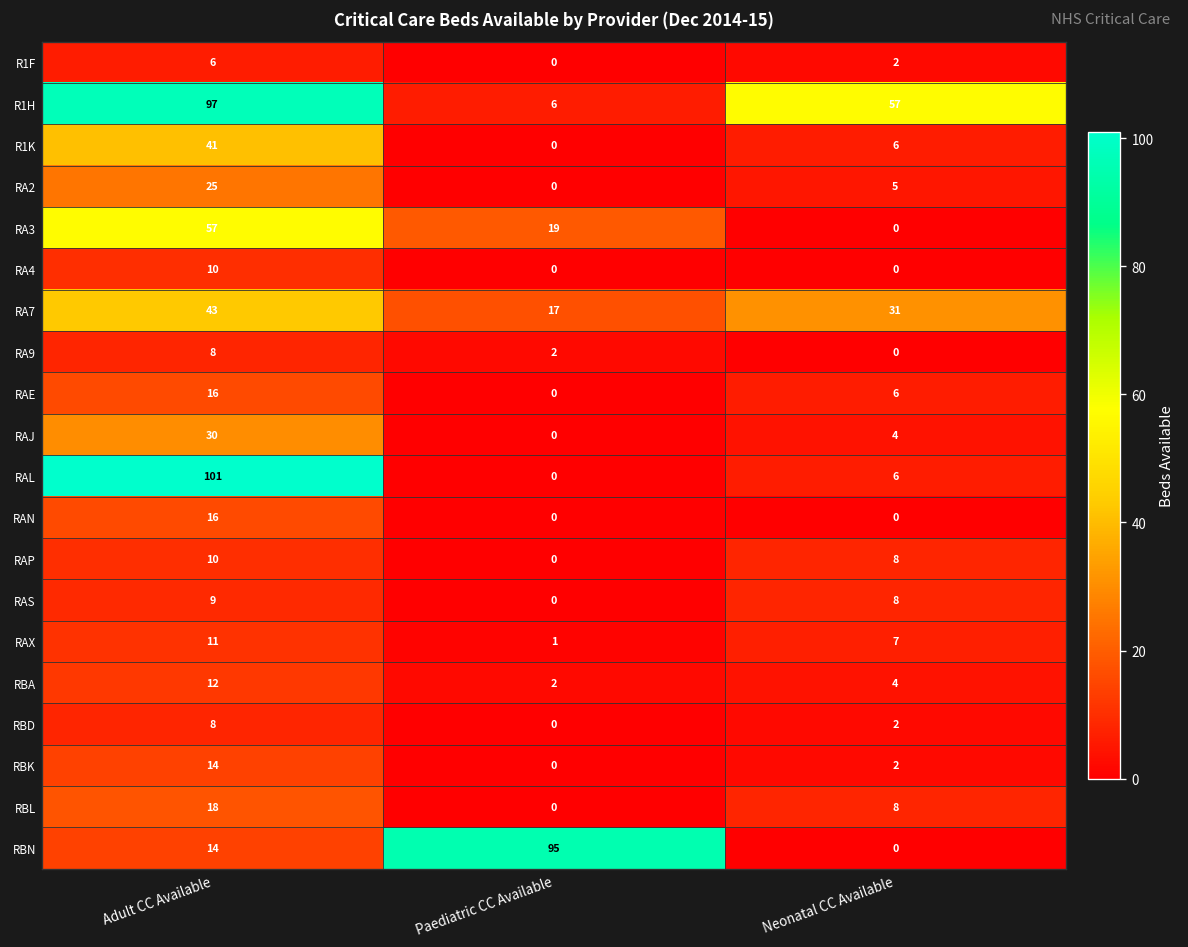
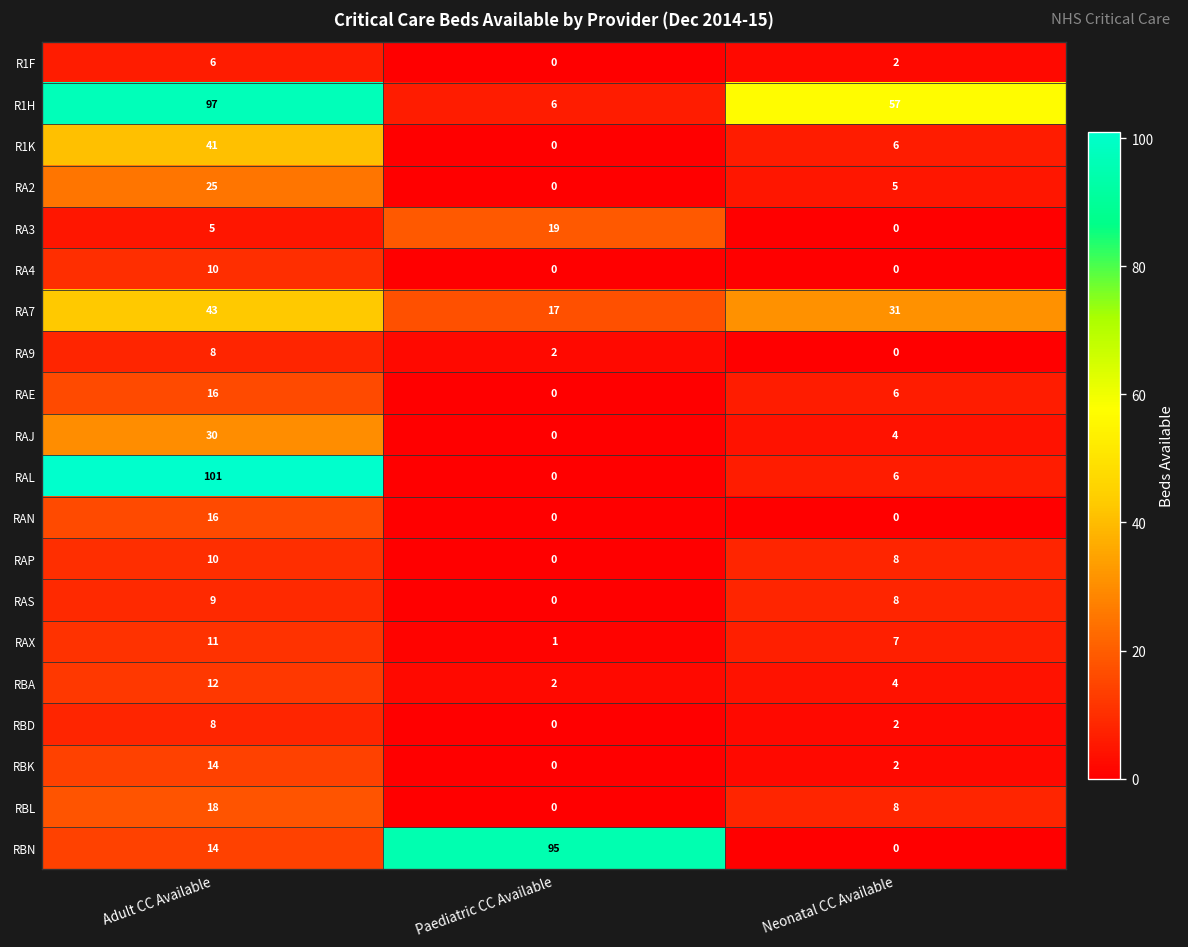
RA3, Adult CC Available: 57 -> 5
